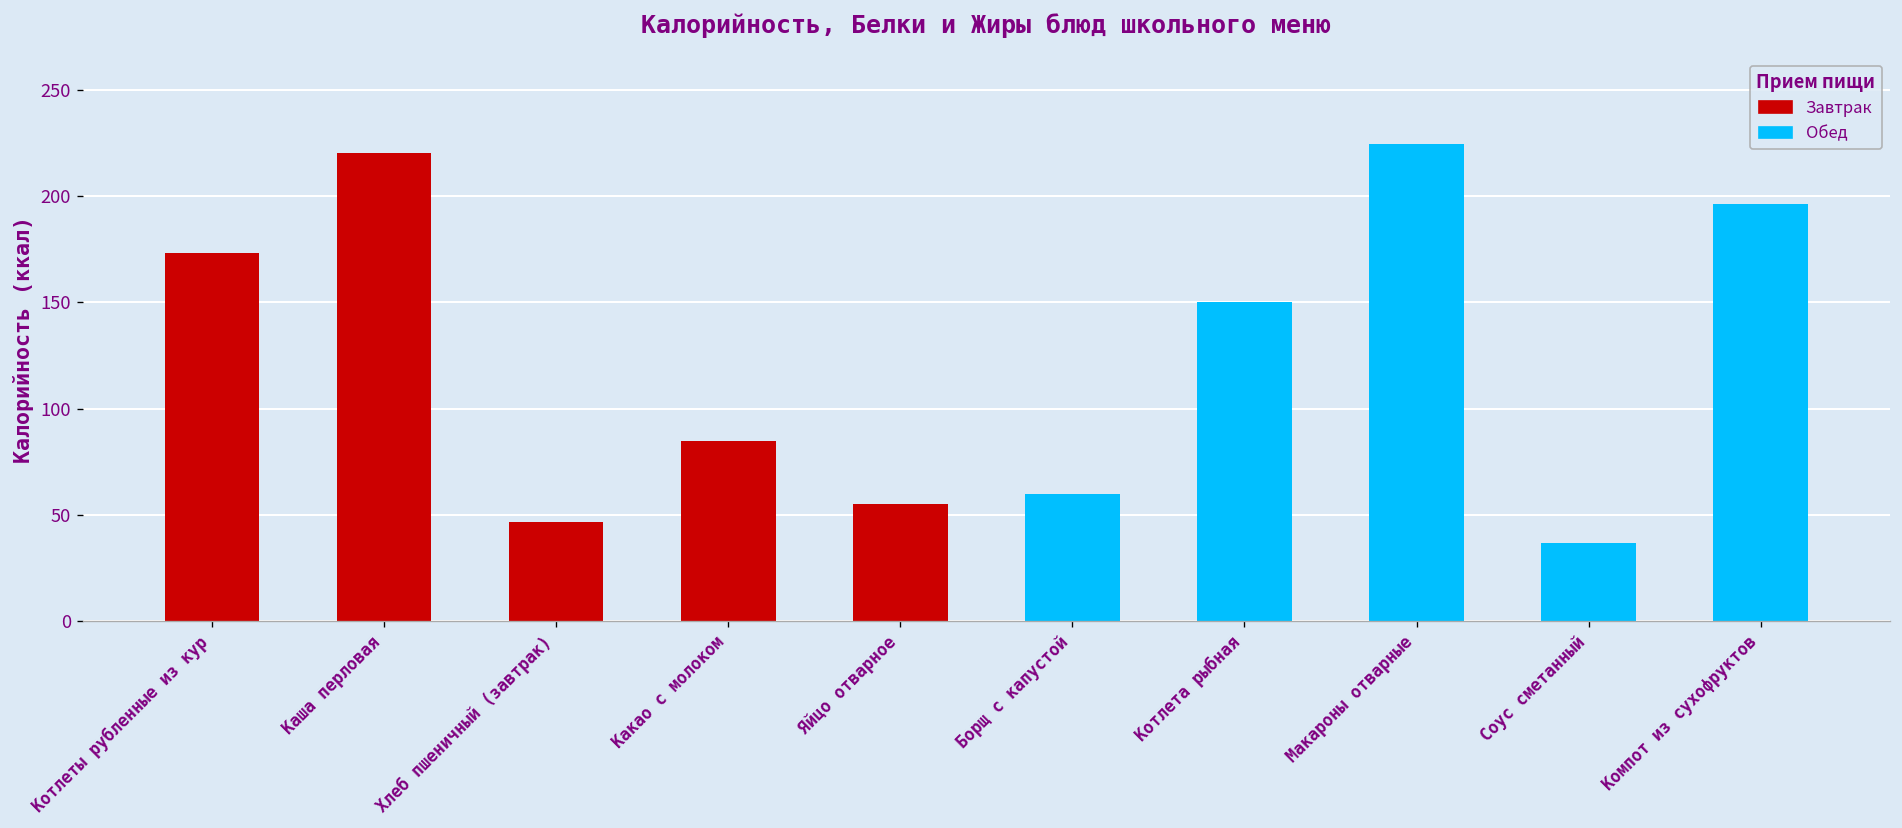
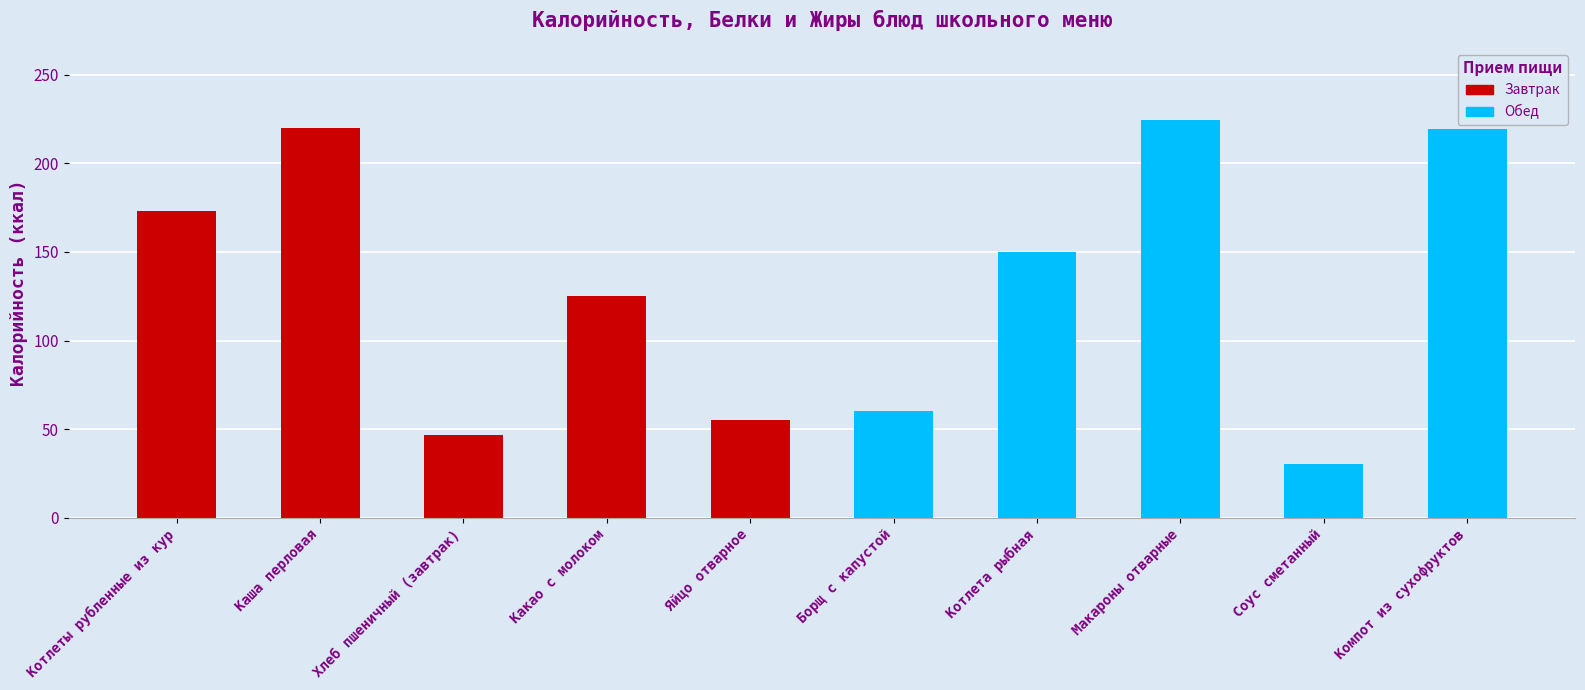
Какао с молоком: 85 -> 125
Соус сметанный: 37 -> 30
Компот из сухофруктов: 196 -> 219
